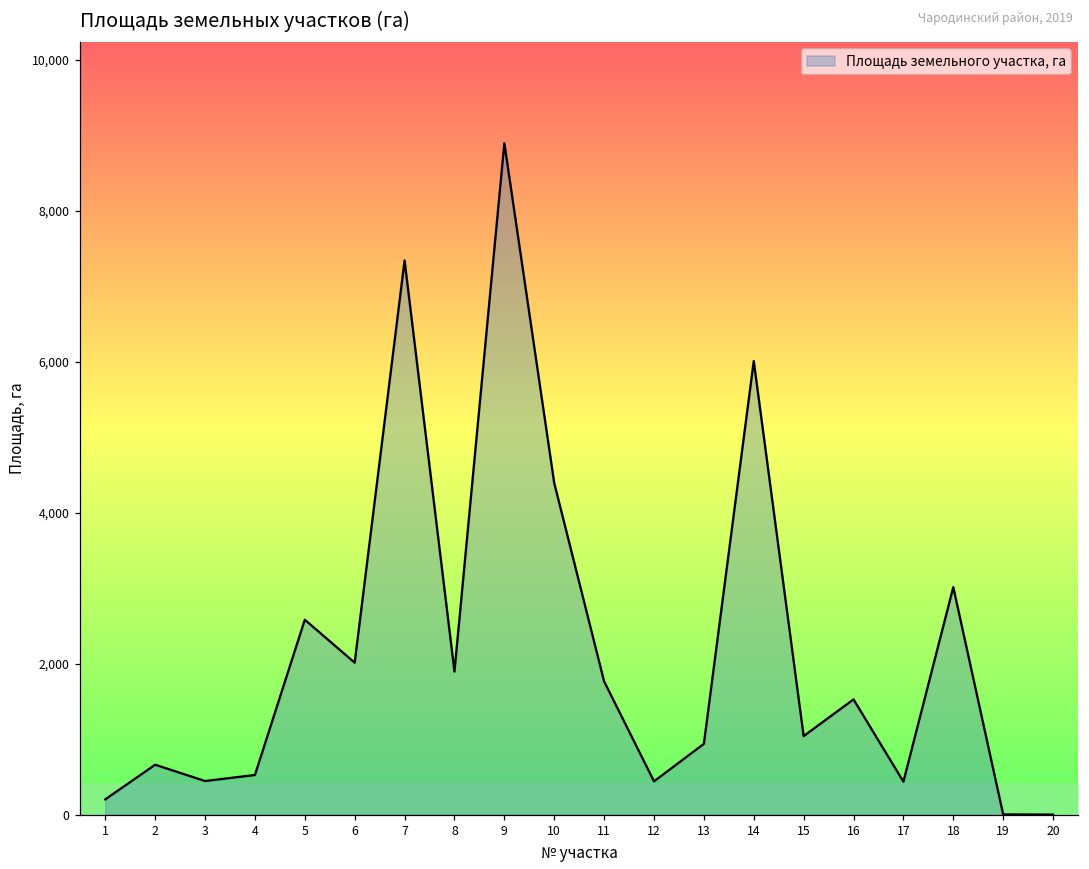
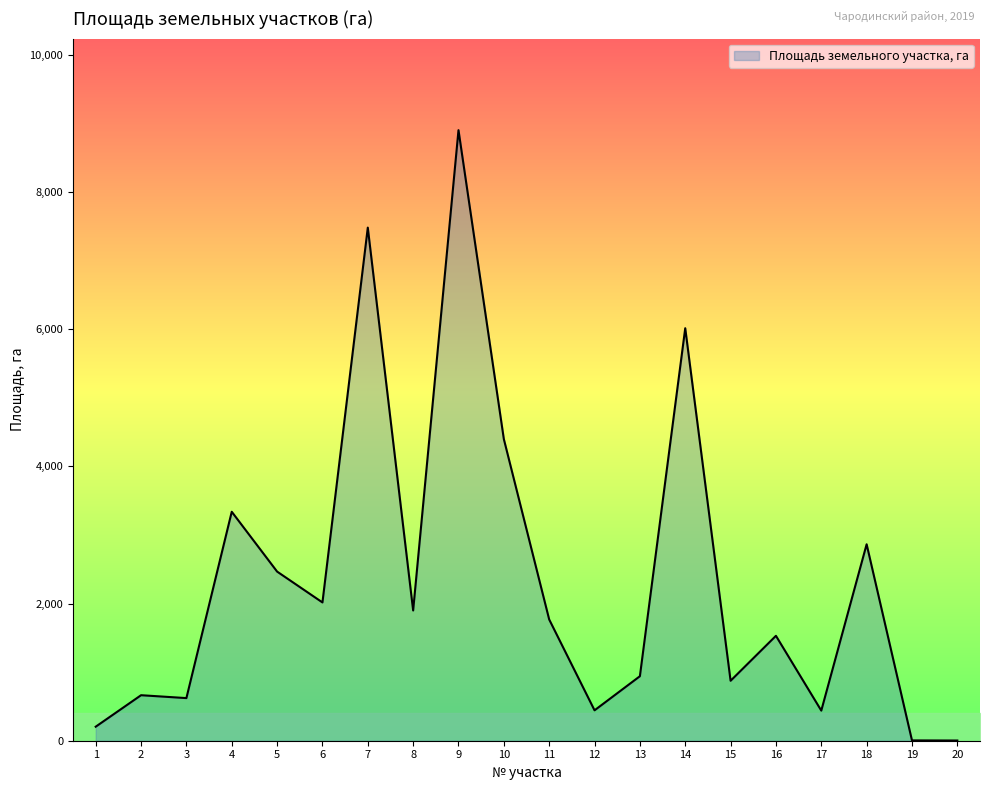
Площадь земельного участка, га, 3: 400 -> 600
Площадь земельного участка, га, 4: 500 -> 3,300
Площадь земельного участка, га, 5: 2,600 -> 2,500
Площадь земельного участка, га, 7: 7,300 -> 7,500
Площадь земельного участка, га, 15: 1,000 -> 900
Площадь земельного участка, га, 18: 3,000 -> 2,900
